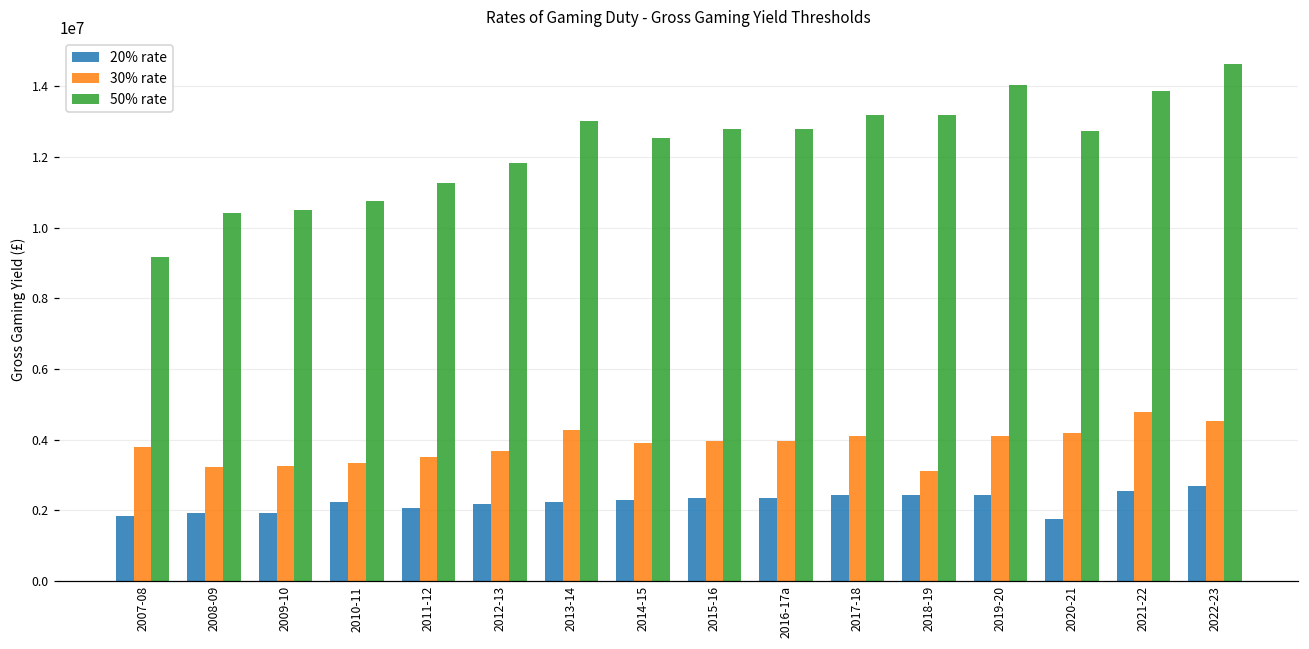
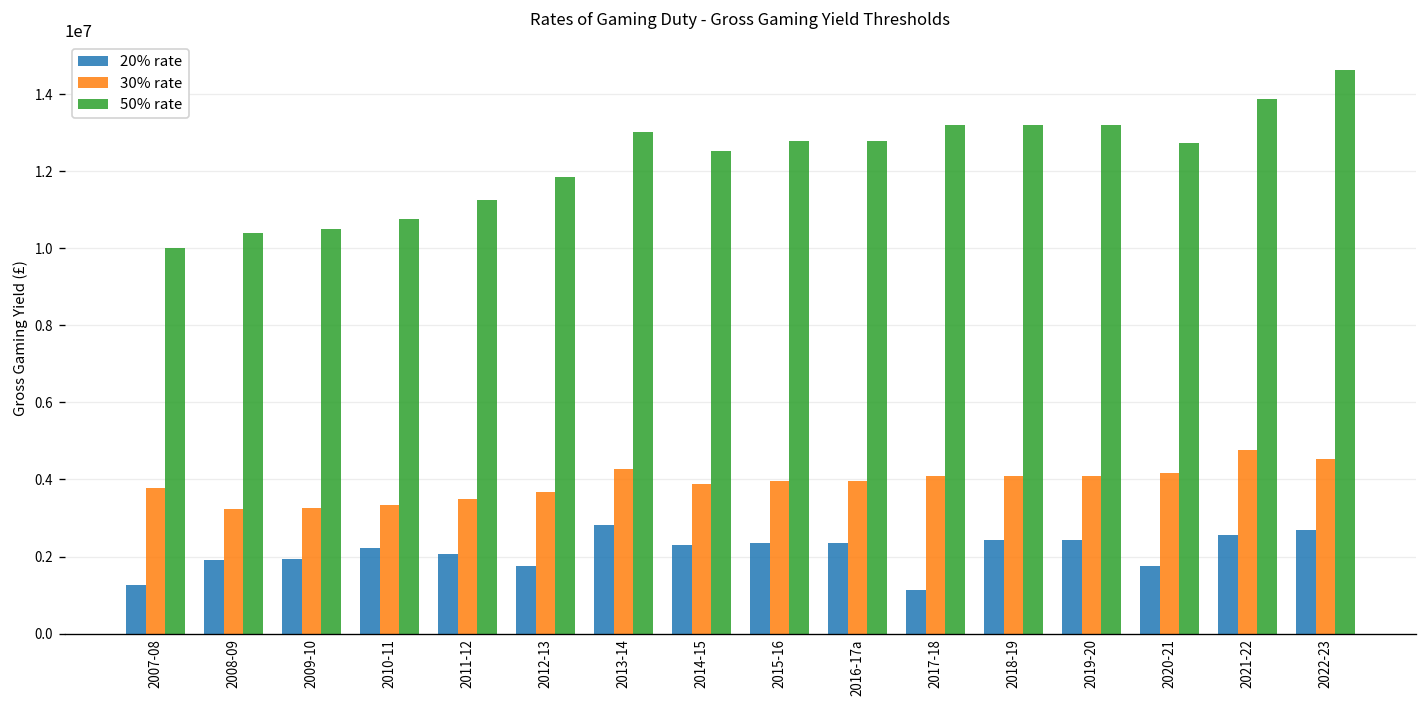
20% rate, 2007-08: 1800000 -> 1300000
50% rate, 2007-08: 9200000 -> 10000000
20% rate, 2012-13: 2200000 -> 1800000
20% rate, 2013-14: 2200000 -> 2800000
20% rate, 2017-18: 2400000 -> 1100000
30% rate, 2018-19: 3100000 -> 4100000
50% rate, 2019-20: 14000000 -> 13200000
